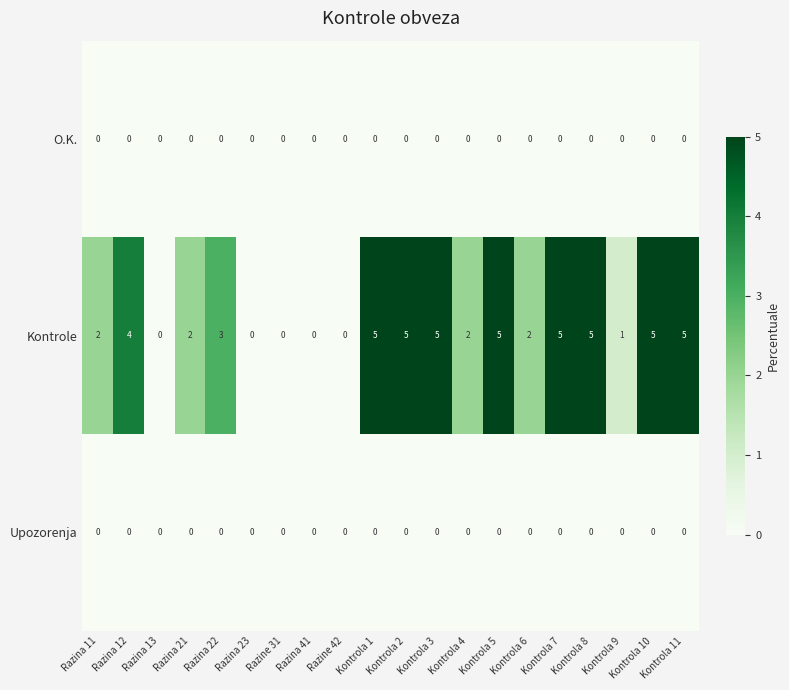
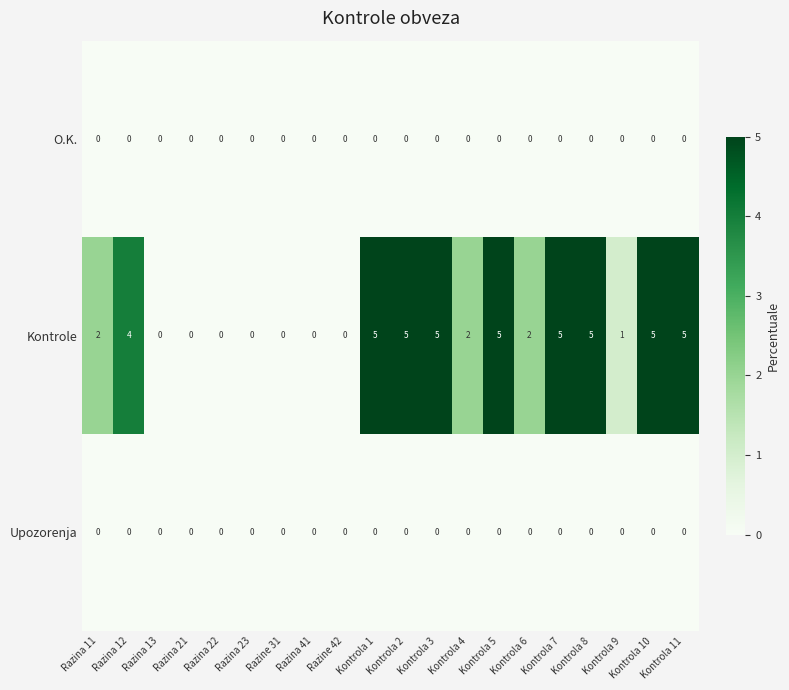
Kontrole, Razina 21: 2 -> 0
Kontrole, Razina 22: 3 -> 0
